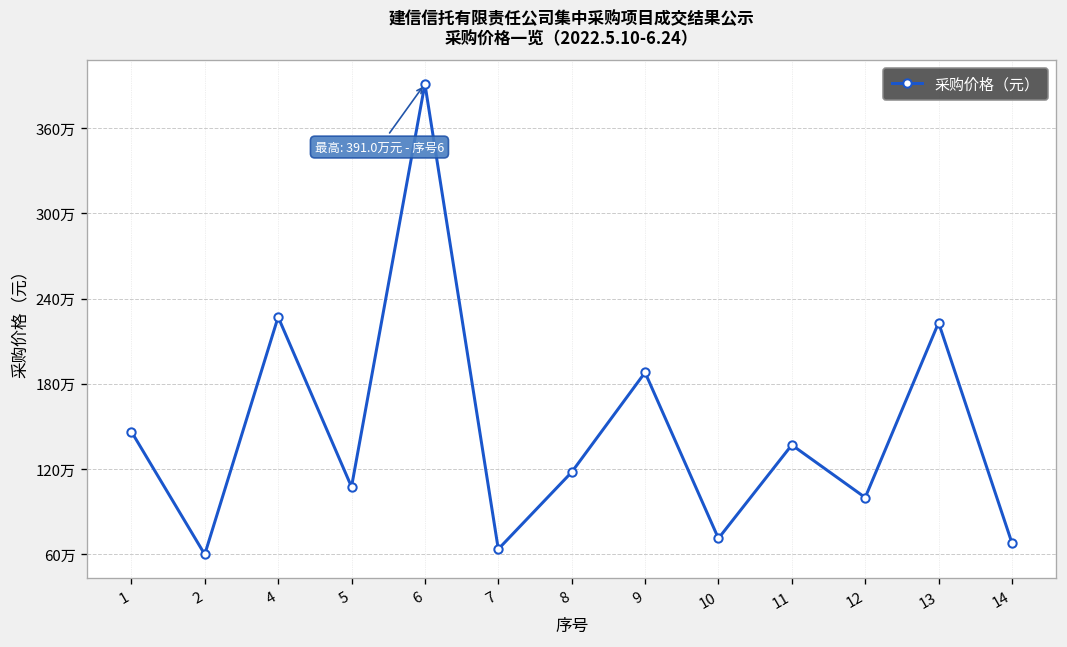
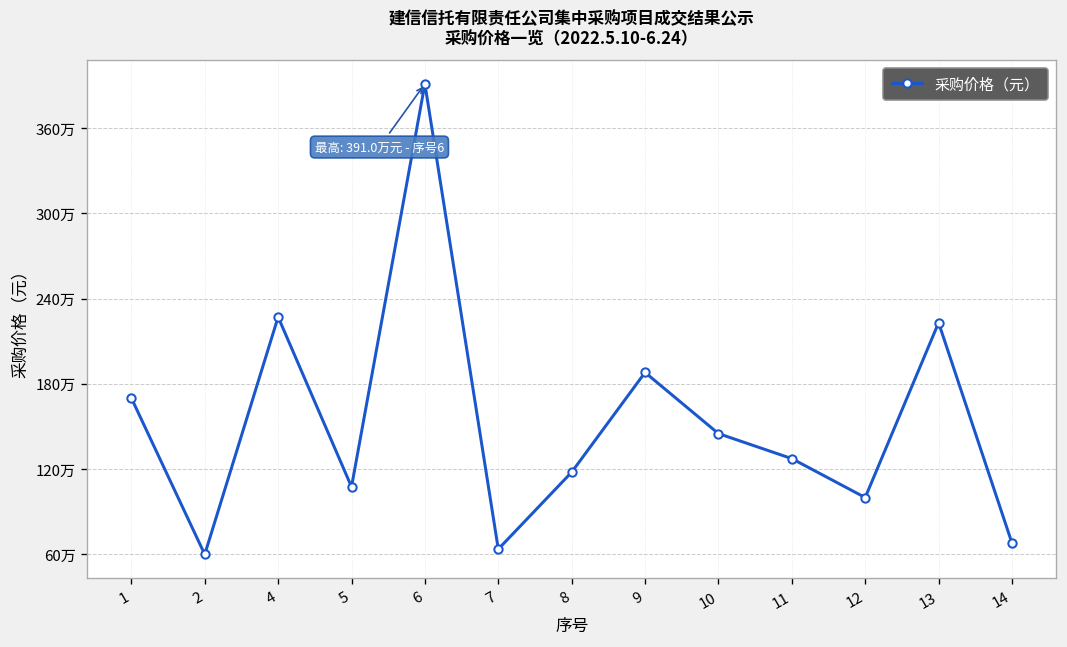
1: 146万 -> 170万
10: 71万 -> 145万
11: 137万 -> 127万
